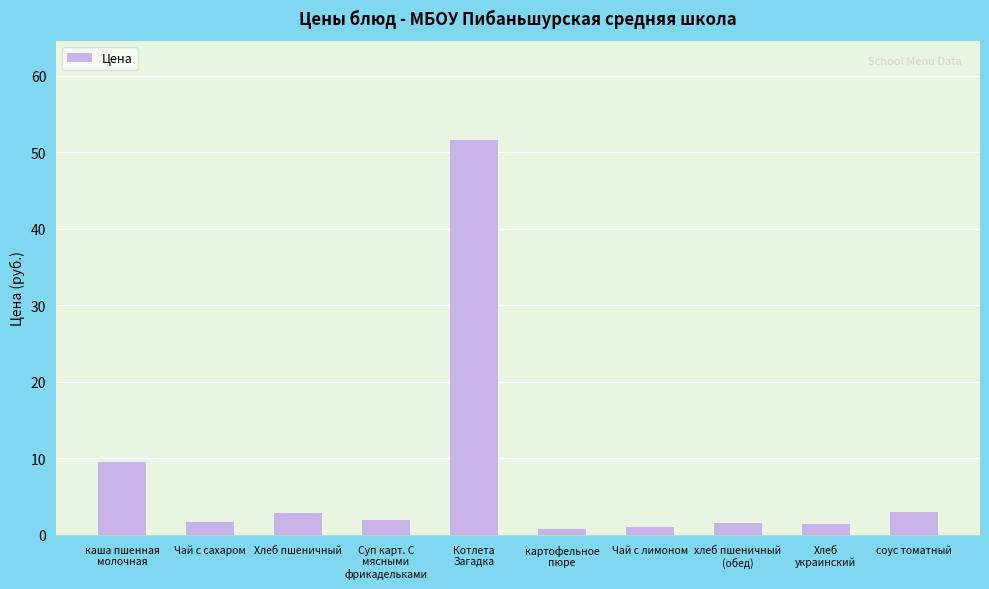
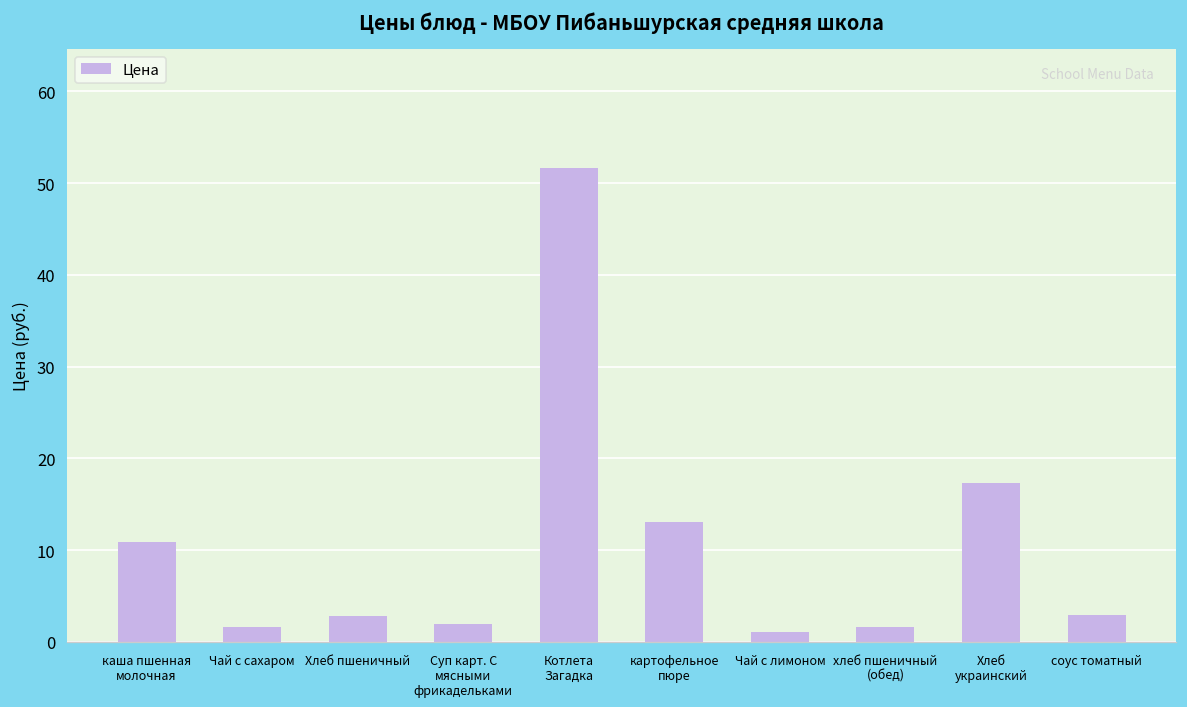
каша пшенная молочная: 10 -> 11
картофельное пюре: 1 -> 13
Хлеб украинский: 1 -> 17
